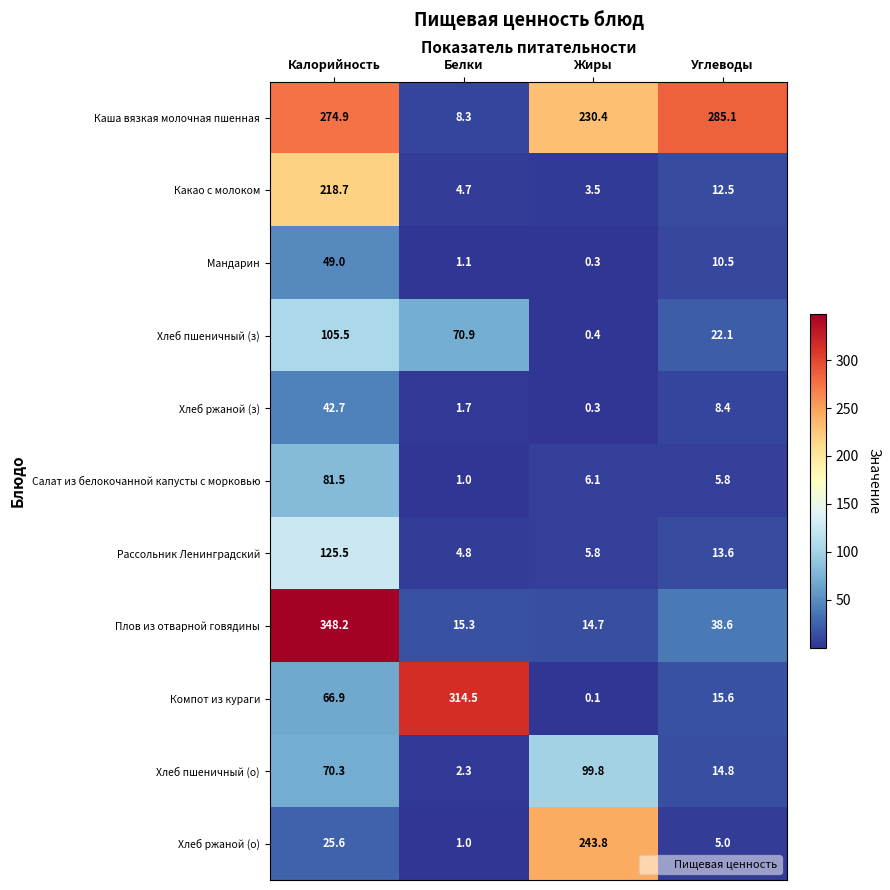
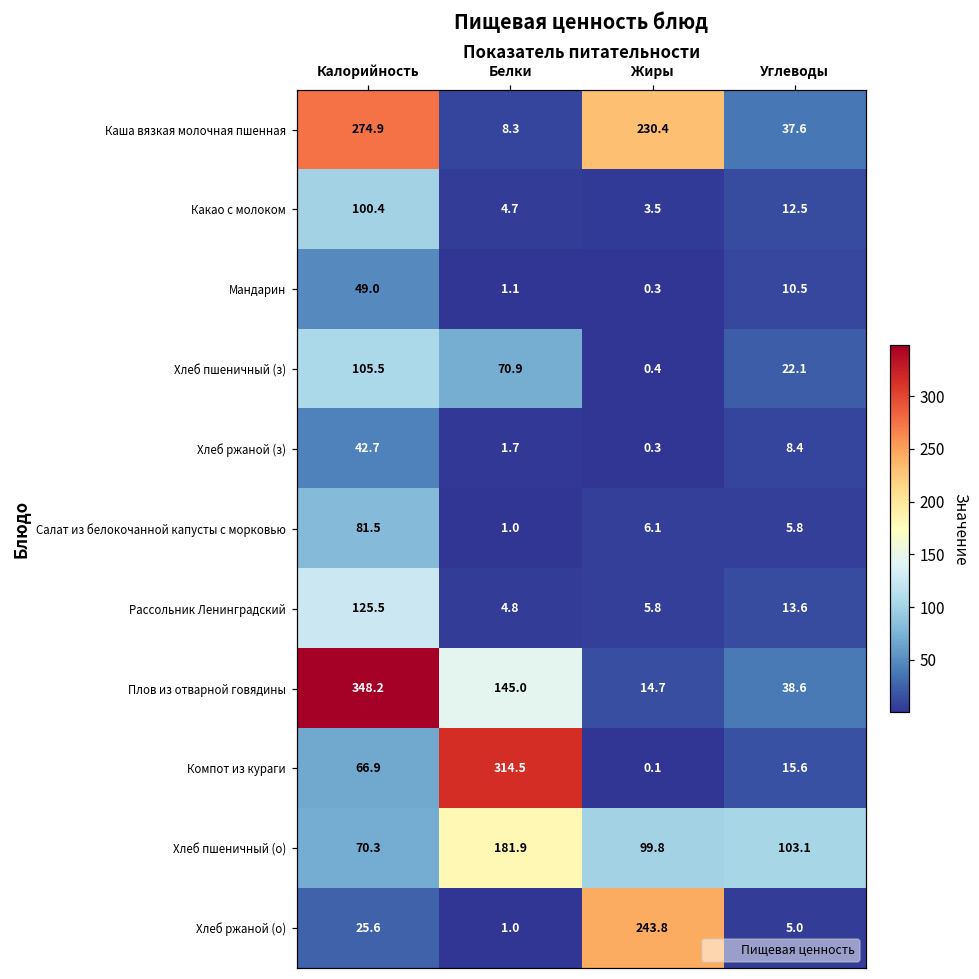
Каша вязкая молочная пшенная, Углеводы: 285.1 -> 37.6
Какао с молоком, Калорийность: 218.7 -> 100.4
Плов из отварной говядины, Белки: 15.3 -> 145.0
Хлеб пшеничный (о), Белки: 2.3 -> 181.9
Хлеб пшеничный (о), Углеводы: 14.8 -> 103.1
